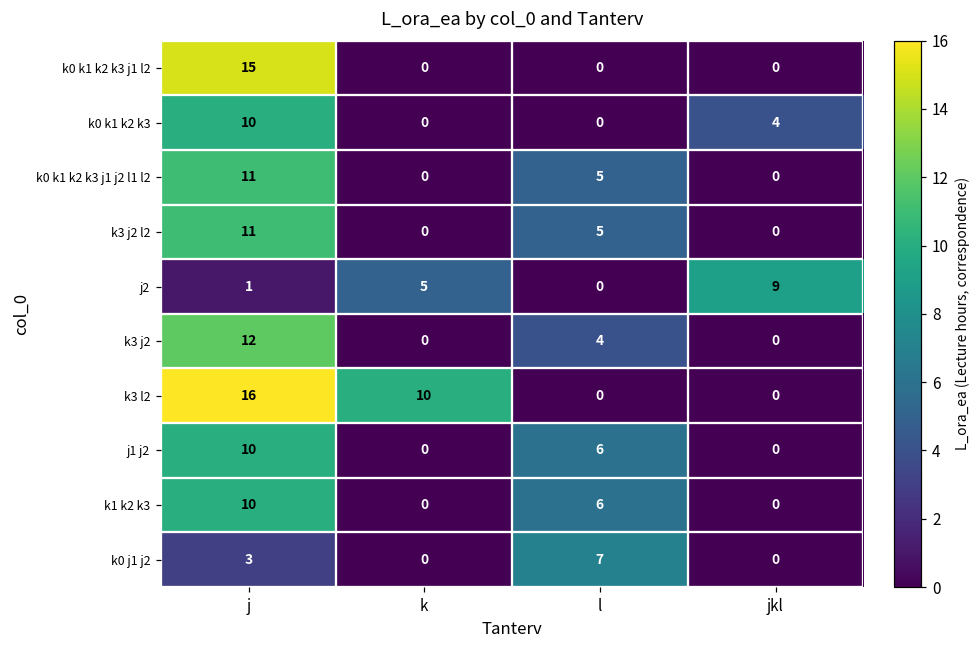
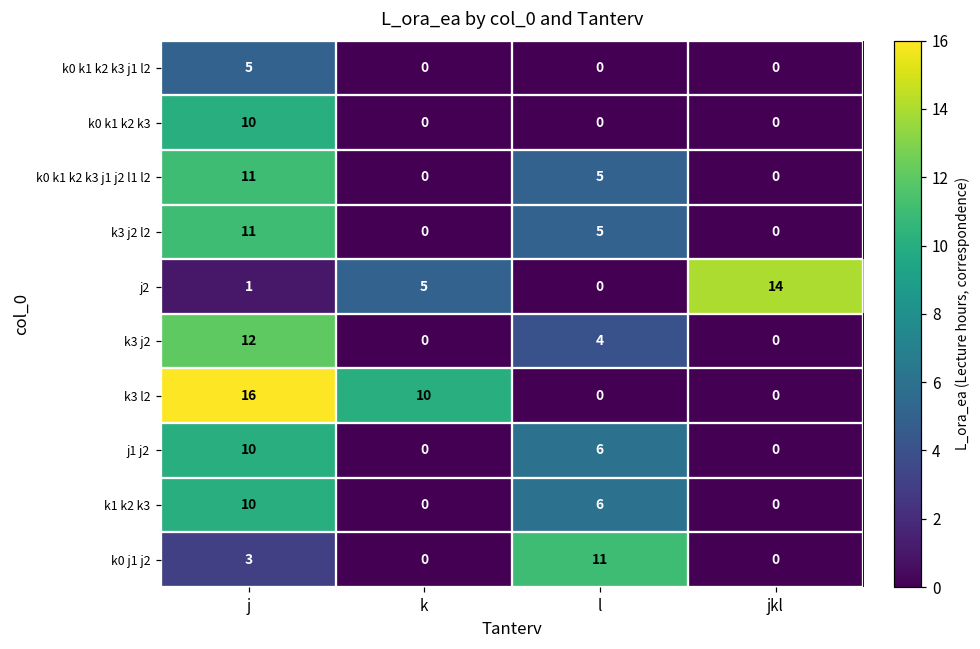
k0 k1 k2 k3 j1 l2, j: 15 -> 5
k0 k1 k2 k3, jkl: 4 -> 0
j2, jkl: 9 -> 14
k0 j1 j2, l: 7 -> 11
